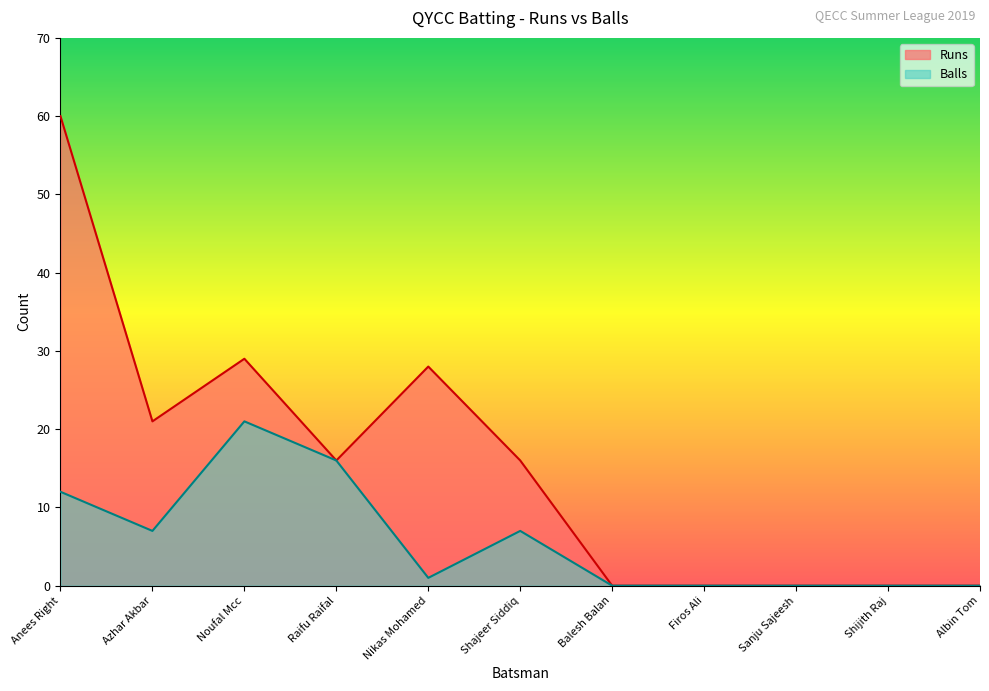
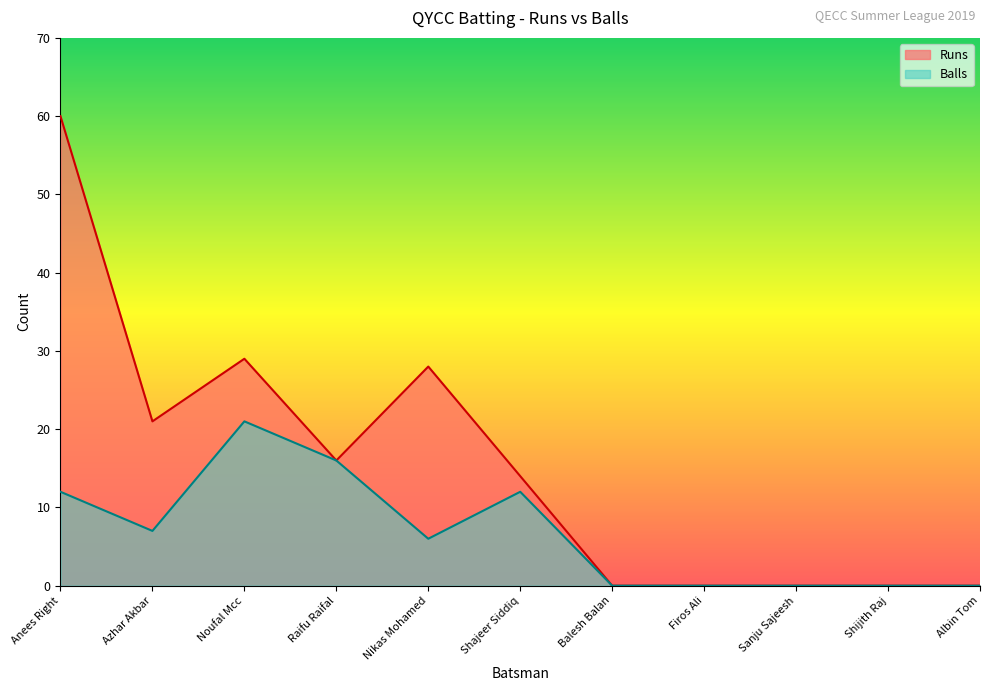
Balls, Nikas Mohamed: 1 -> 6
Runs, Shajeer Siddiq: 16 -> 14
Balls, Shajeer Siddiq: 7 -> 12
